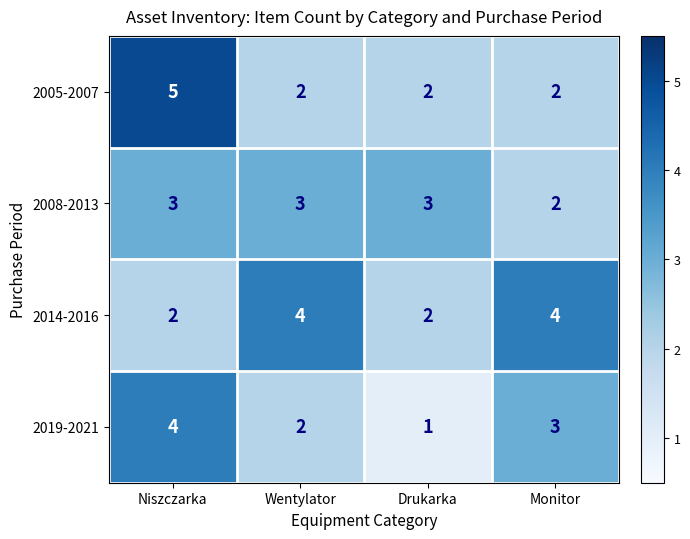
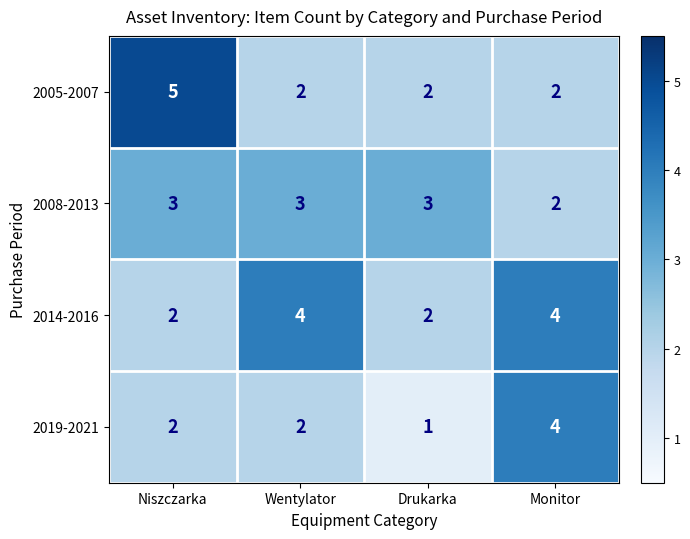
2019-2021, Niszczarka: 4 -> 2
2019-2021, Monitor: 3 -> 4
